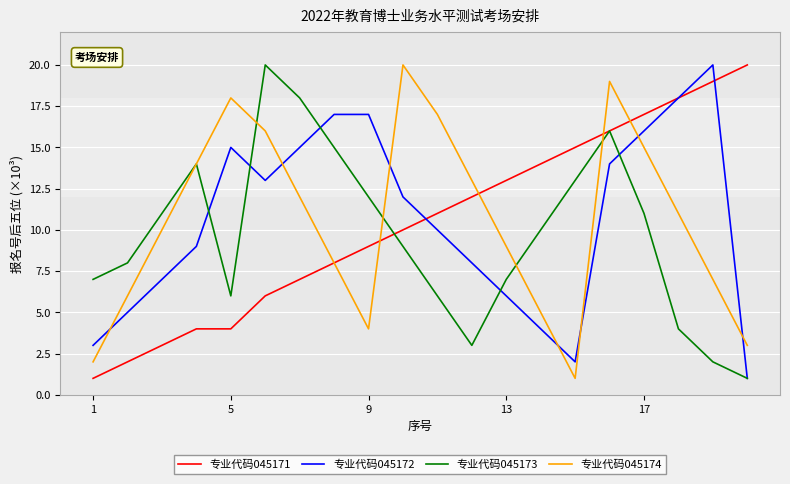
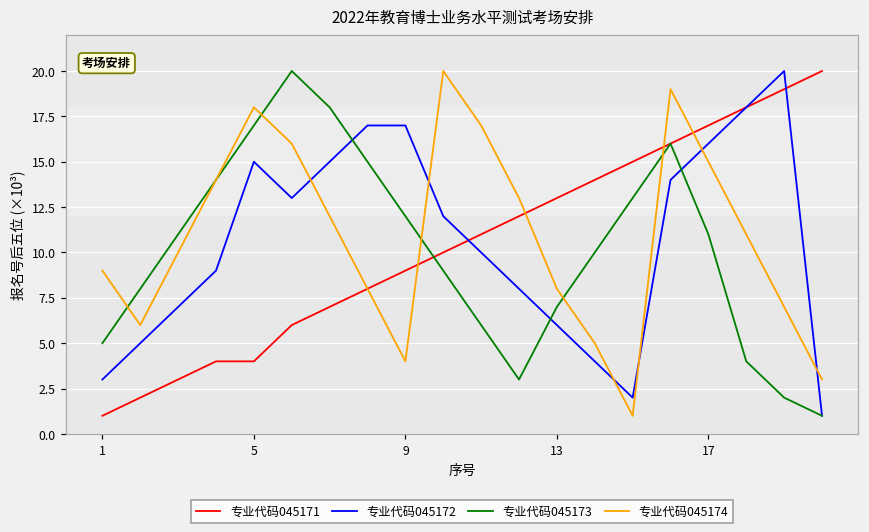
专业代码045173, 1: 7 -> 5
专业代码045174, 1: 2 -> 9
专业代码045173, 5: 6 -> 17
专业代码045174, 13: 9 -> 8
